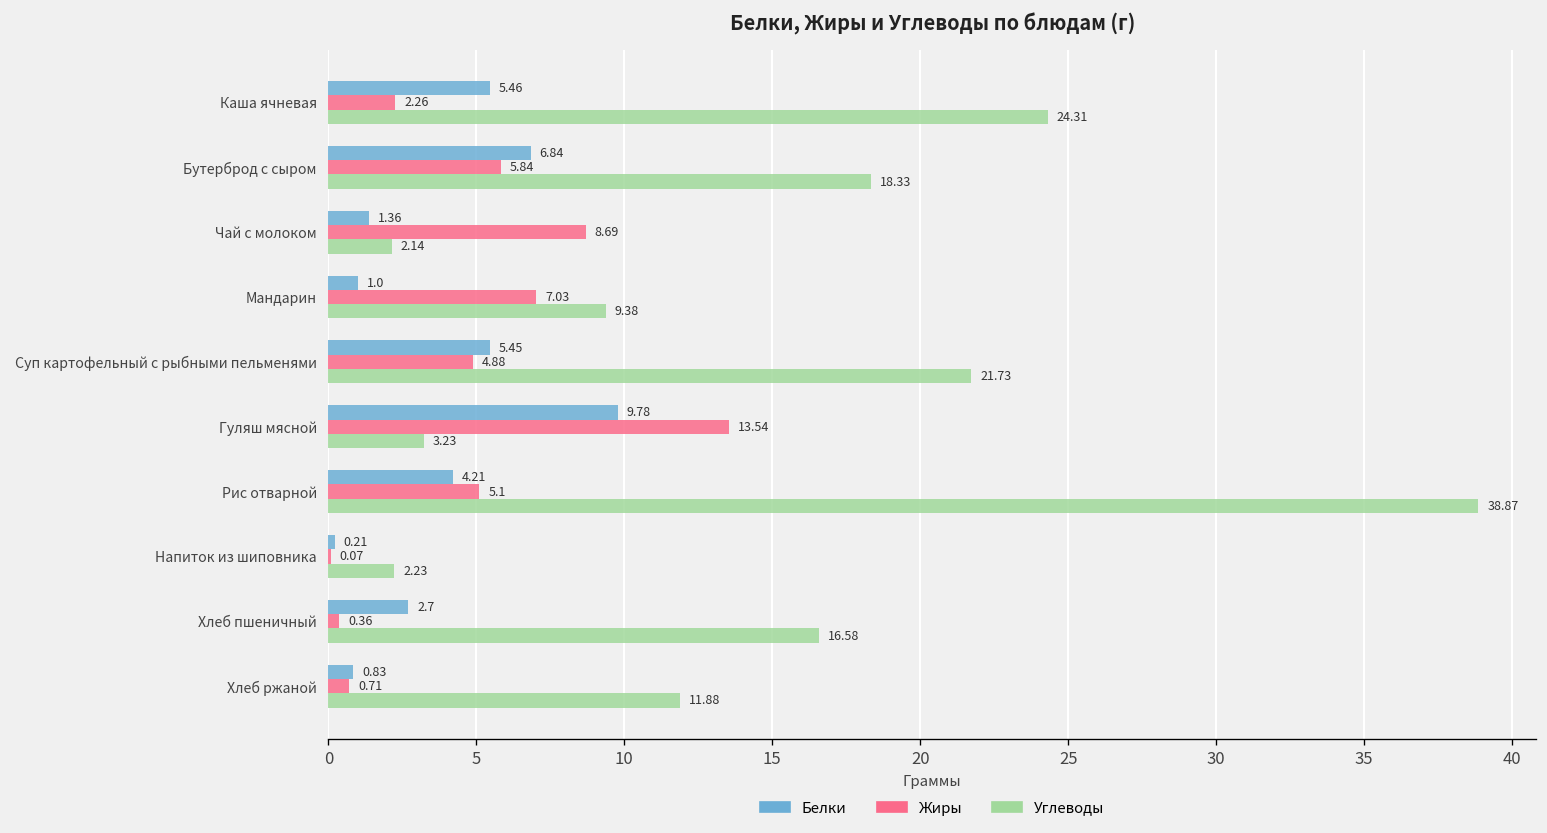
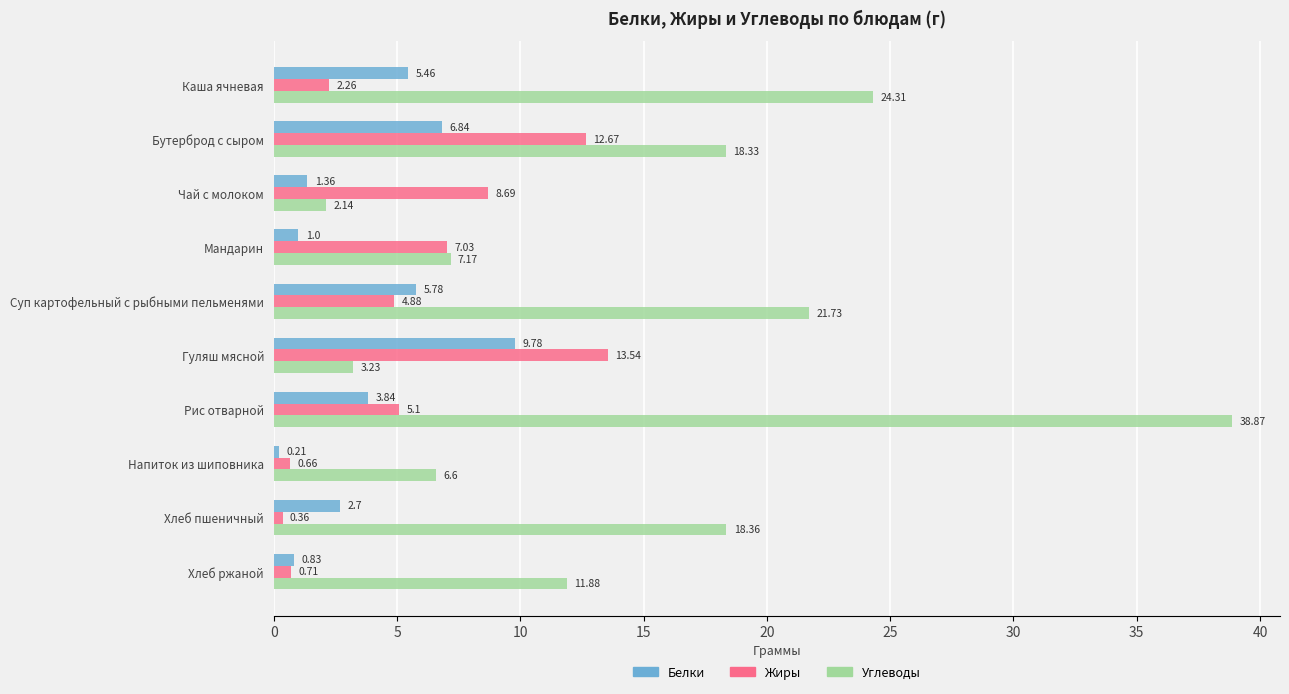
Жиры, Бутерброд с сыром: 5.84 -> 12.67
Углеводы, Мандарин: 9.38 -> 7.17
Белки, Суп картофельный с рыбными пельменями: 5.45 -> 5.78
Белки, Рис отварной: 4.21 -> 3.84
Жиры, Напиток из шиповника: 0.07 -> 0.66
Углеводы, Напиток из шиповника: 2.23 -> 6.6
Углеводы, Хлеб пшеничный: 16.58 -> 18.36
